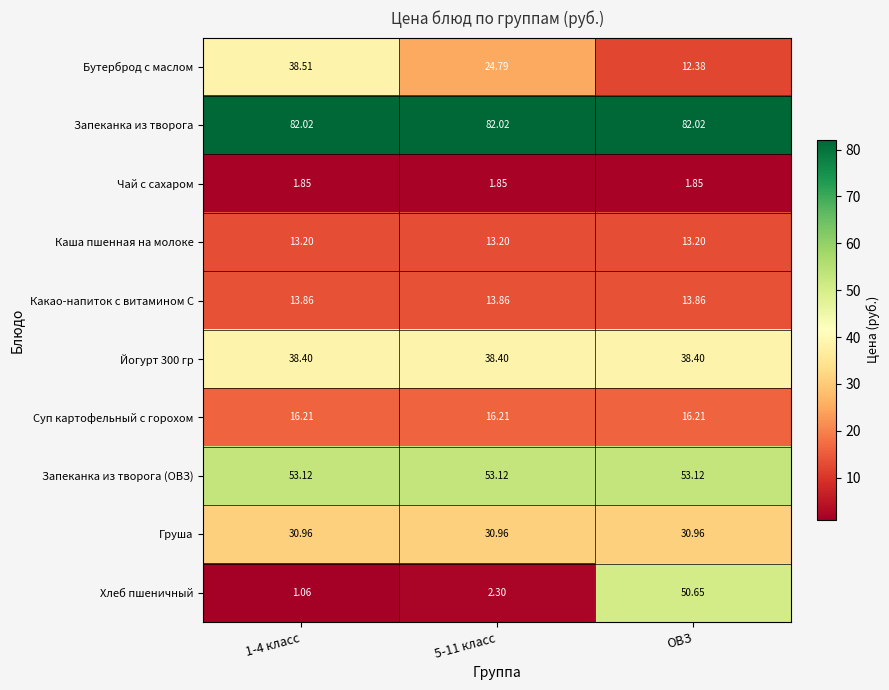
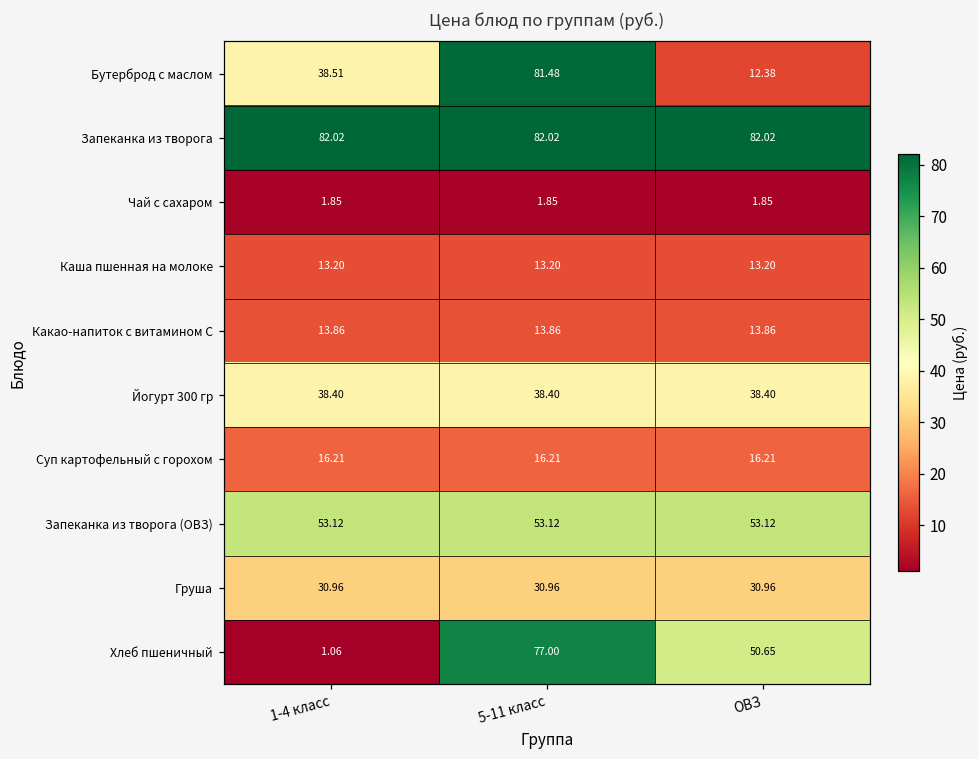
Бутерброд с маслом, 5-11 класс: 24.79 -> 81.48
Хлеб пшеничный, 5-11 класс: 2.30 -> 77.00
